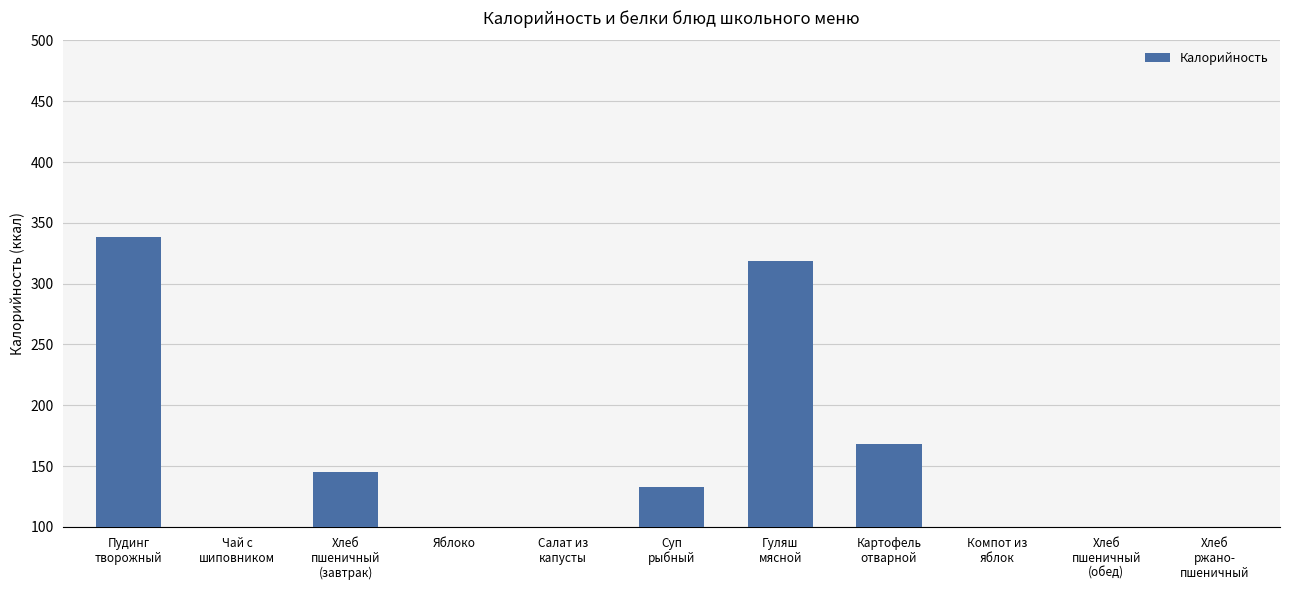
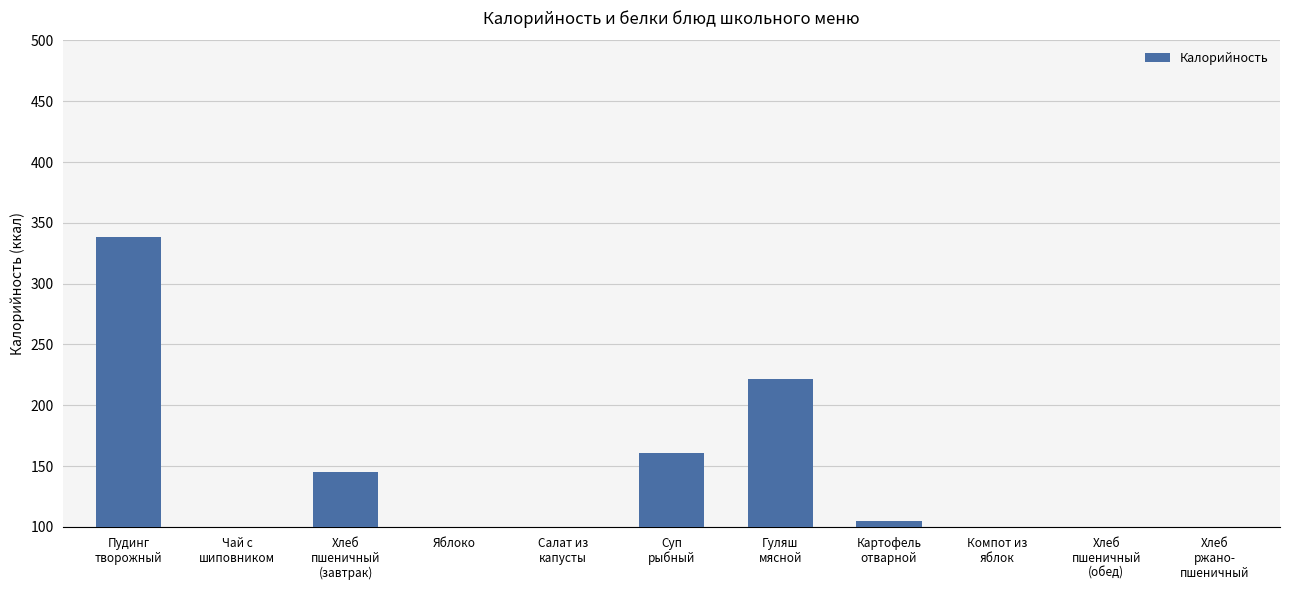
Суп рыбный: 133 -> 161
Гуляш мясной: 319 -> 222
Картофель отварной: 168 -> 105
